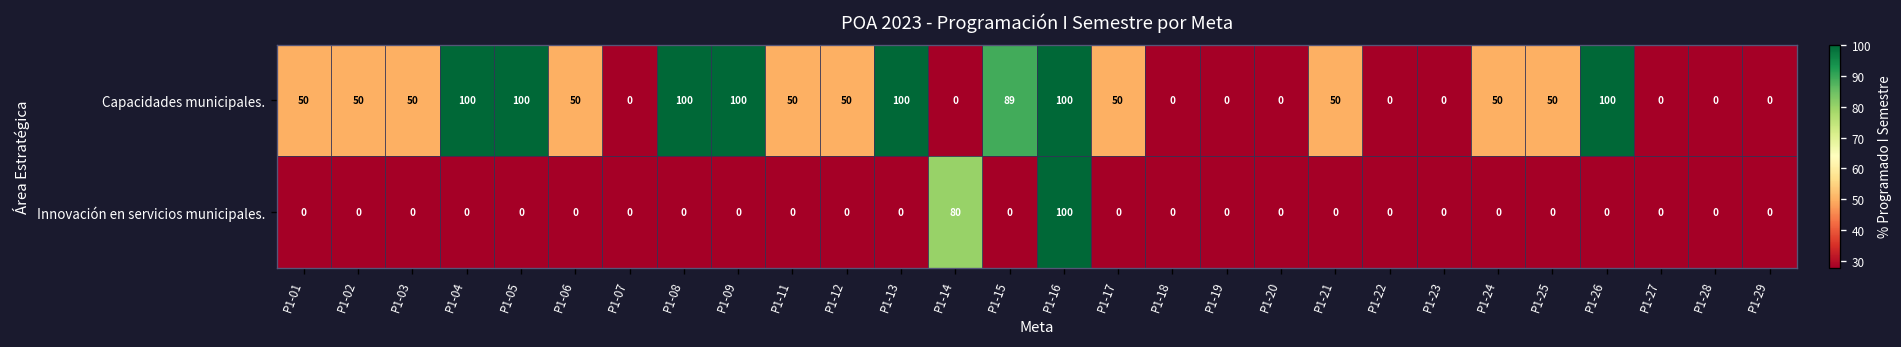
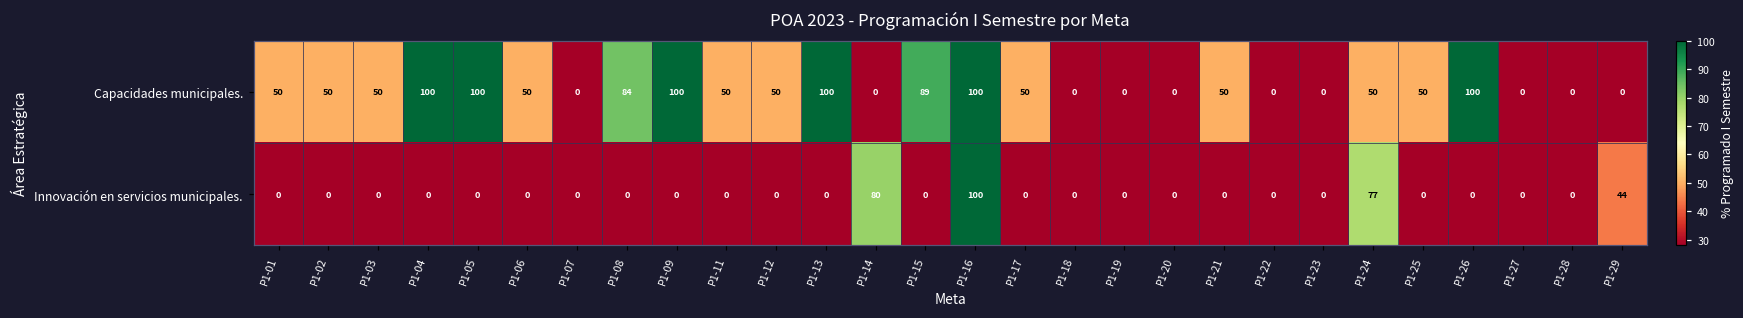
Capacidades municipales., P1-08: 100 -> 84
Innovación en servicios municipales., P1-24: 0 -> 77
Innovación en servicios municipales., P1-29: 0 -> 44
